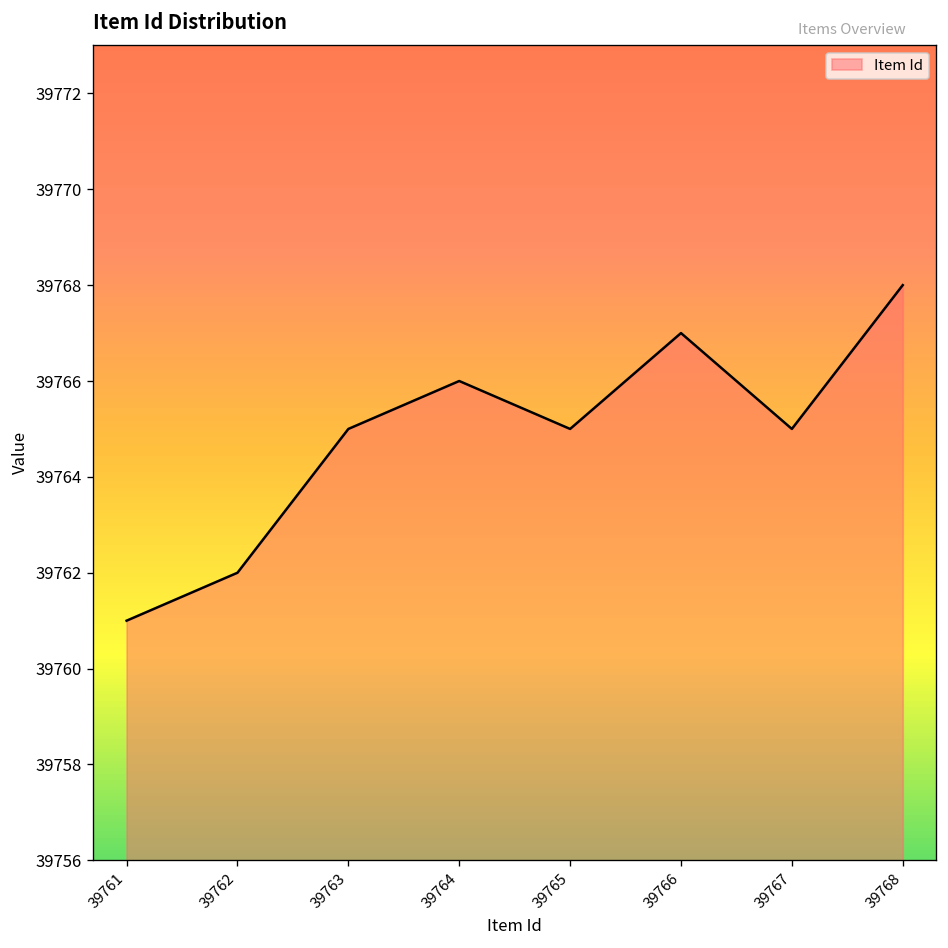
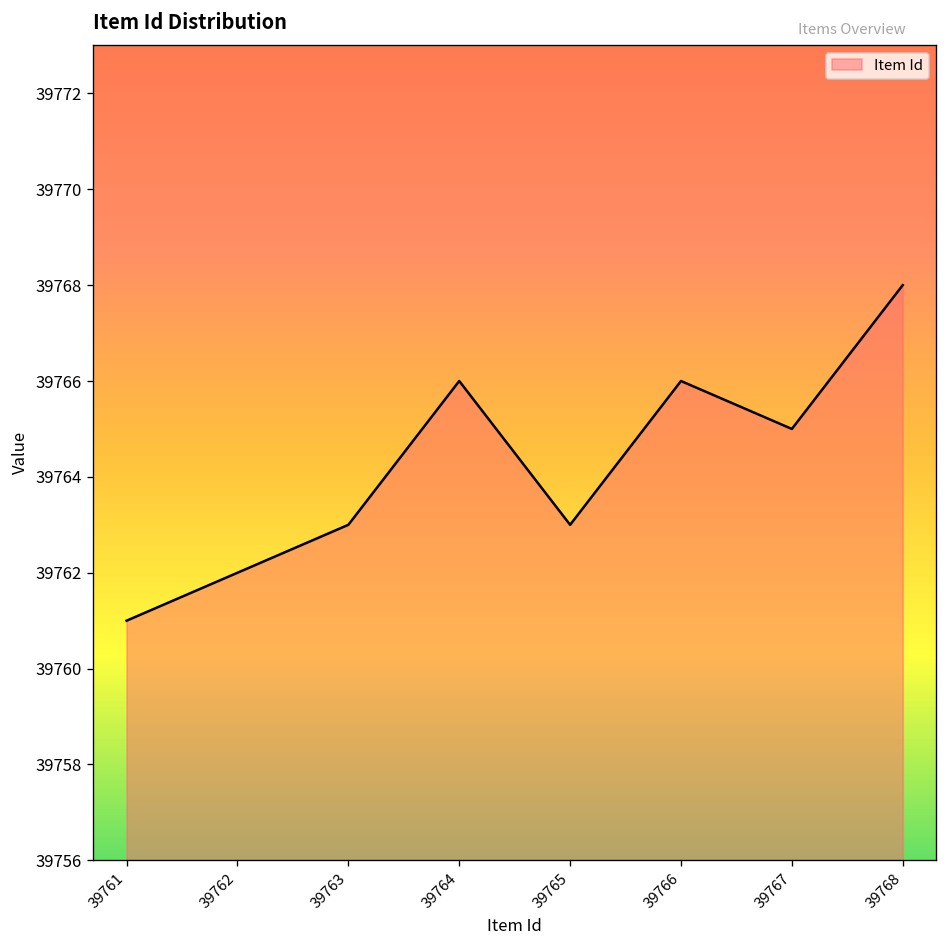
39763: 39765 -> 39763
39765: 39765 -> 39763
39766: 39767 -> 39766
